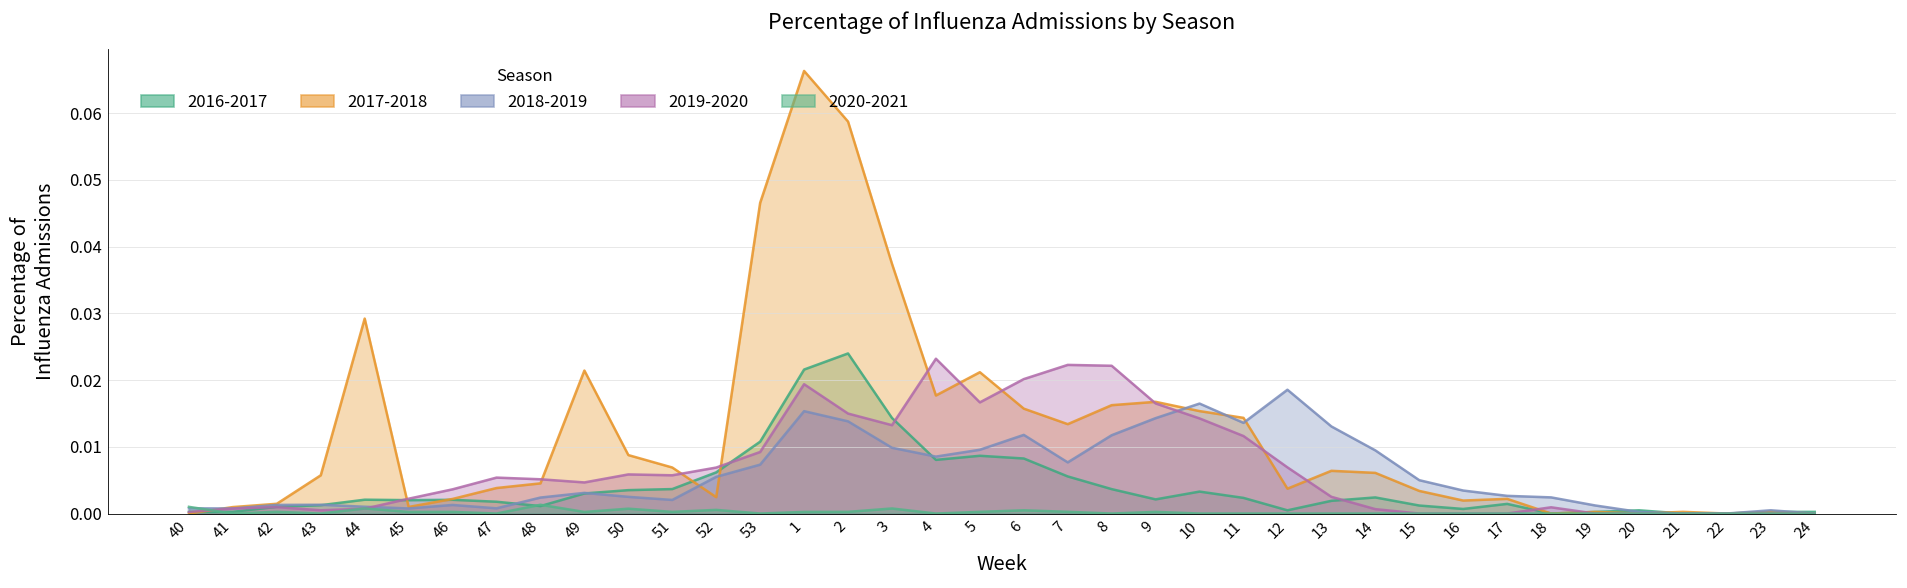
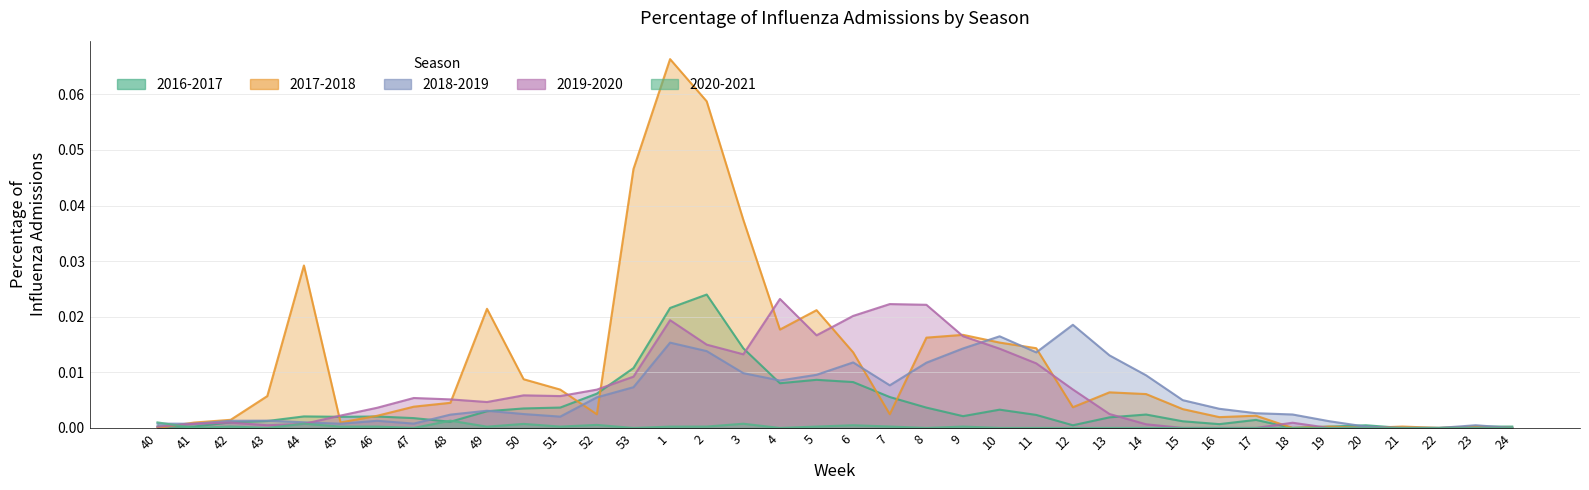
2017-2018, 6: 0.016 -> 0.014
2017-2018, 7: 0.013 -> 0.002
